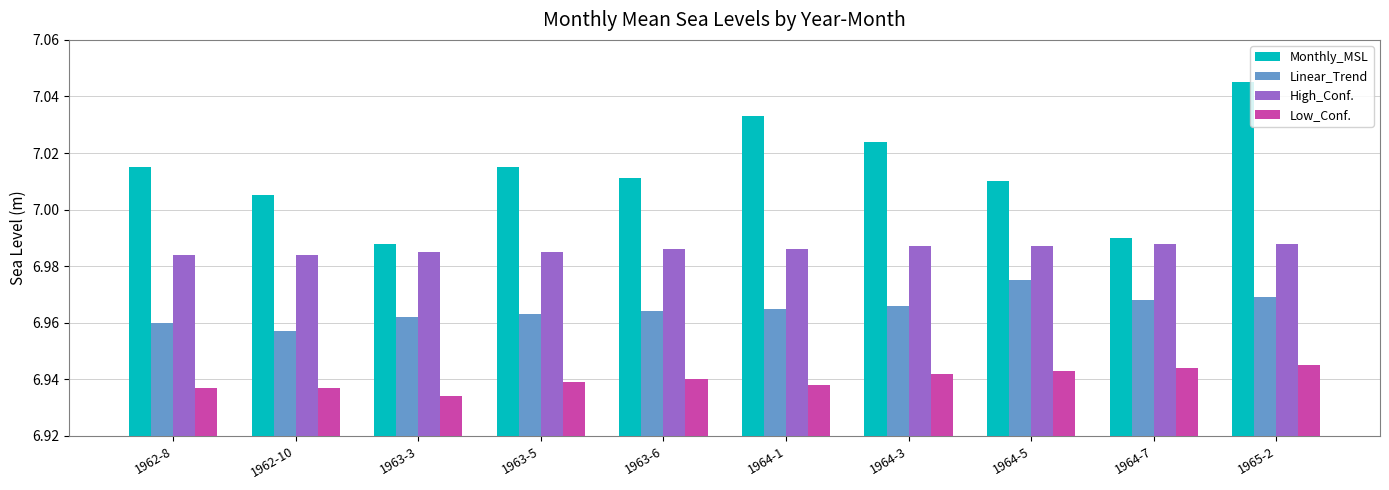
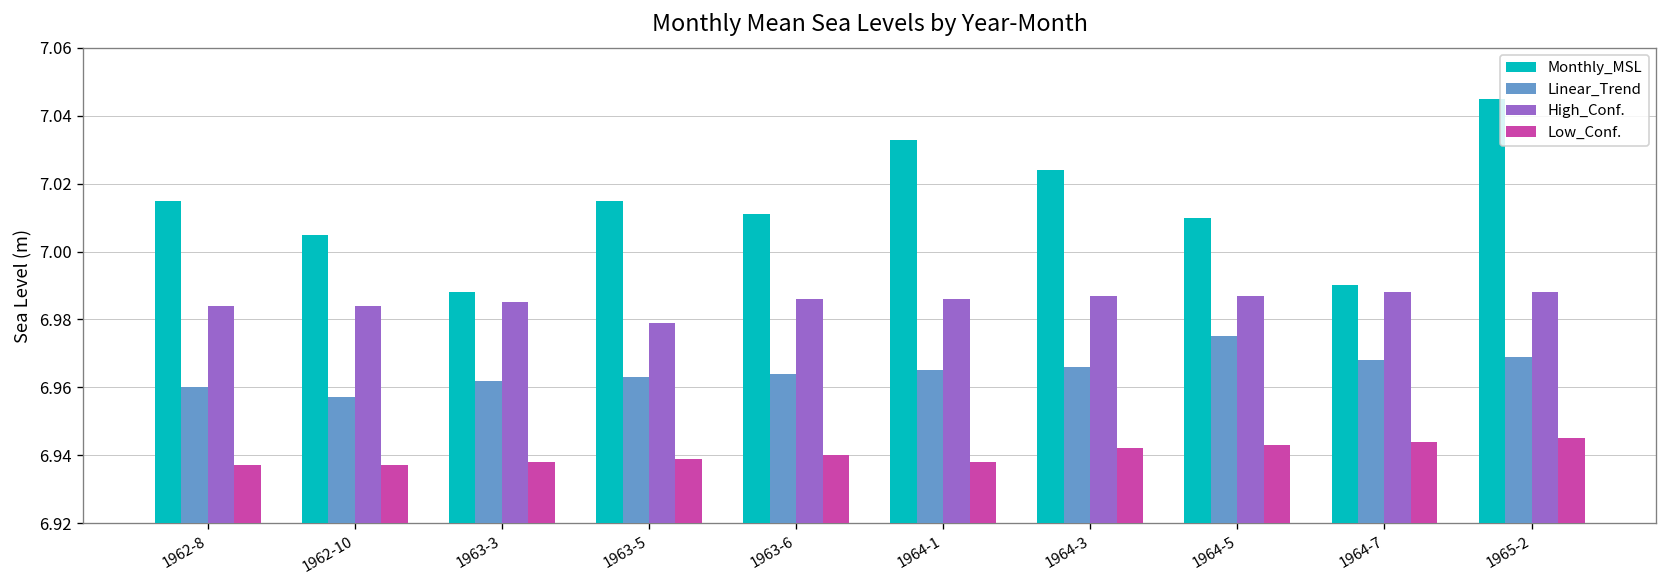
Low_Conf., 1963-3: 6.934 -> 6.938
High_Conf., 1963-5: 6.985 -> 6.979
